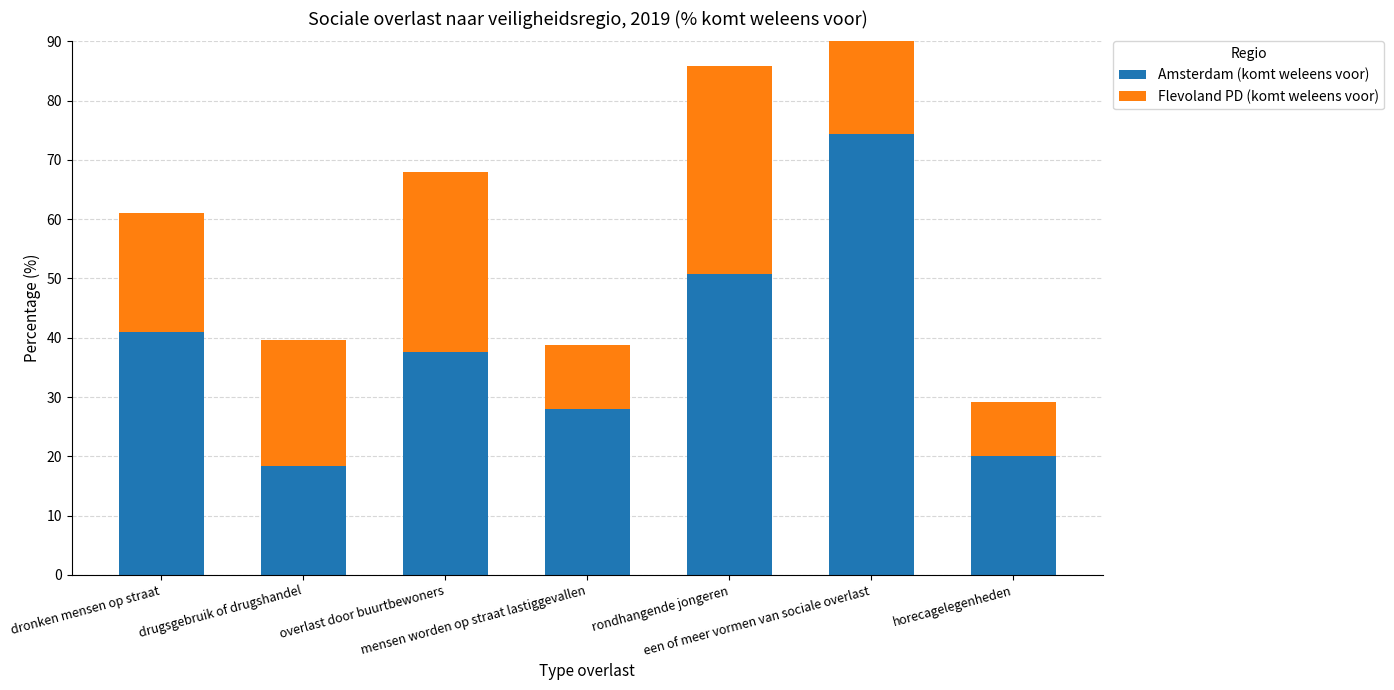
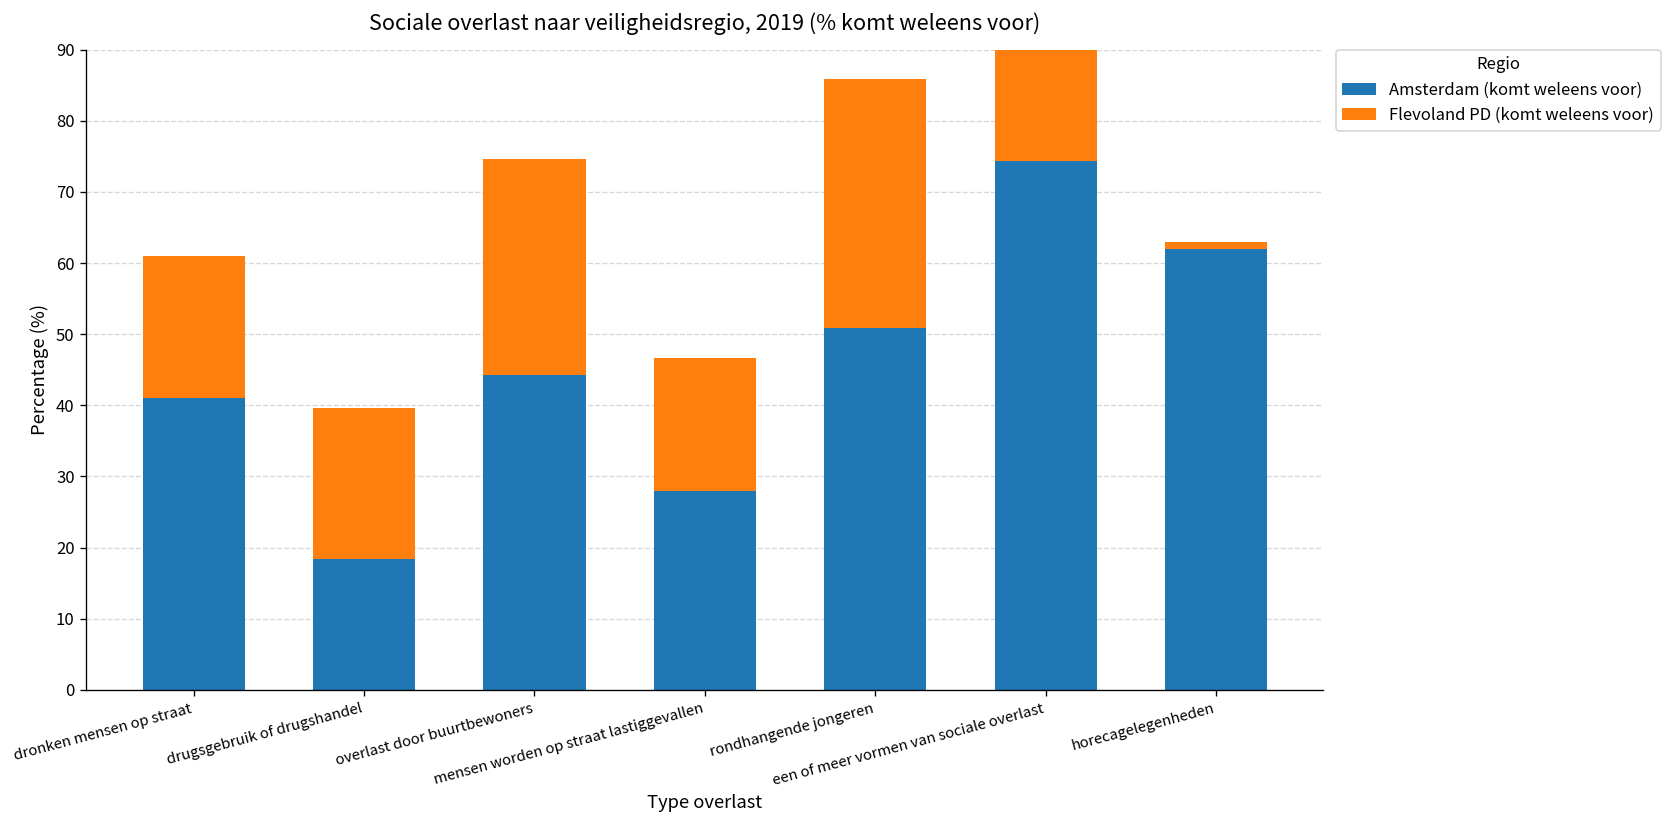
Amsterdam (komt weleens voor), overlast door buurtbewoners: 38 -> 44
Flevoland PD (komt weleens voor), mensen worden op straat lastiggevallen: 11 -> 19
Amsterdam (komt weleens voor), horecagelegenheden: 20 -> 62
Flevoland PD (komt weleens voor), horecagelegenheden: 9 -> 1
